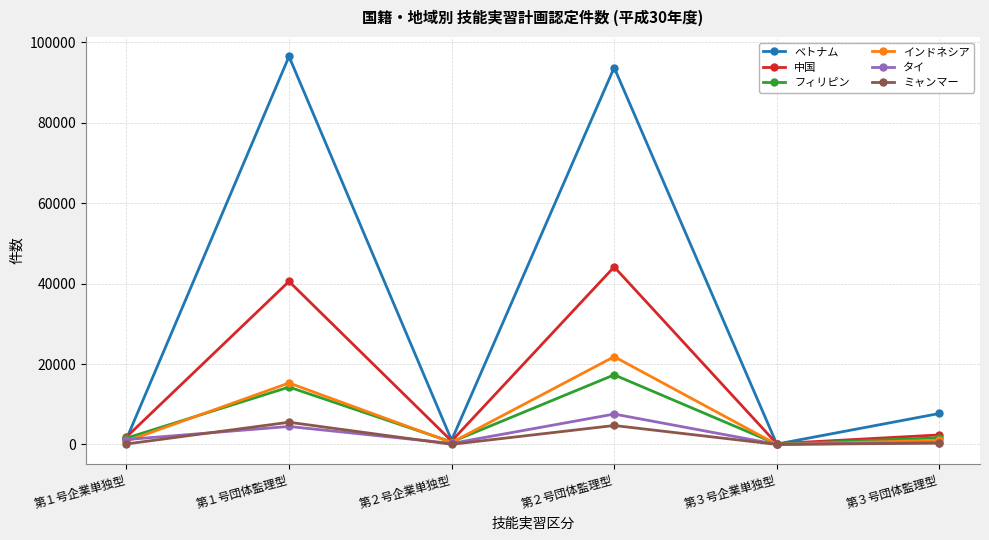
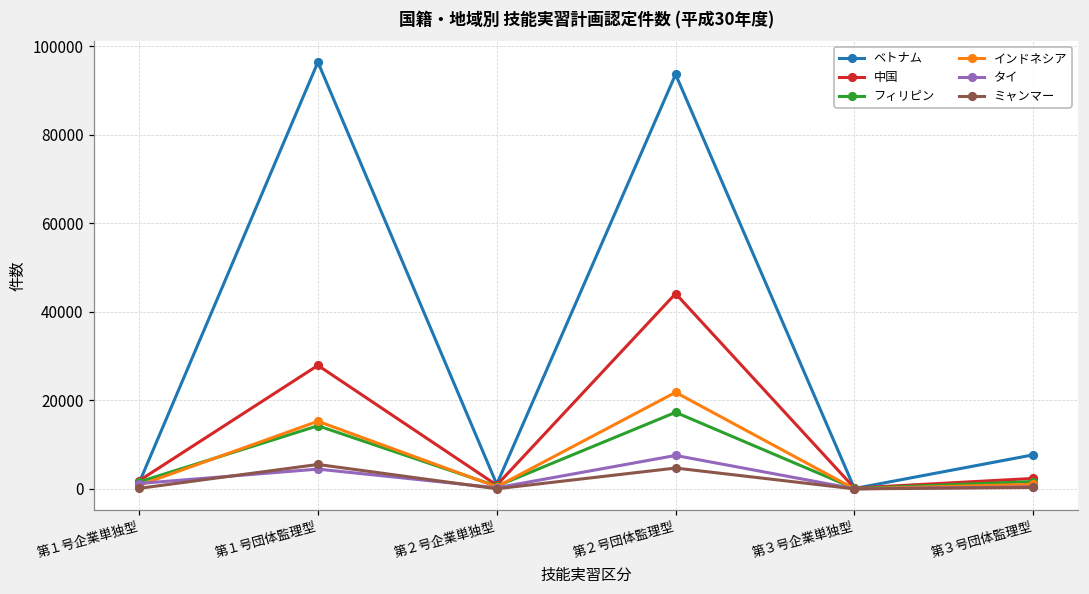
中国, 第１号団体監理型: 41000 -> 28000
